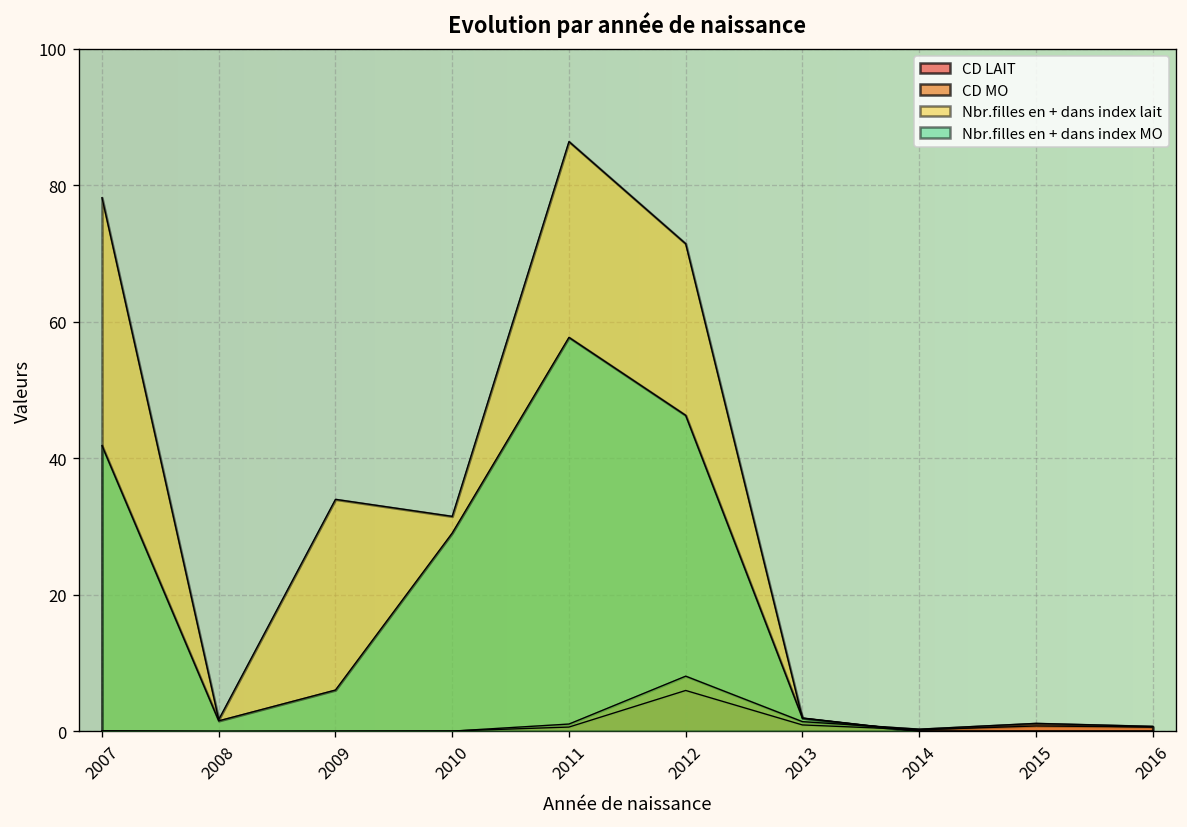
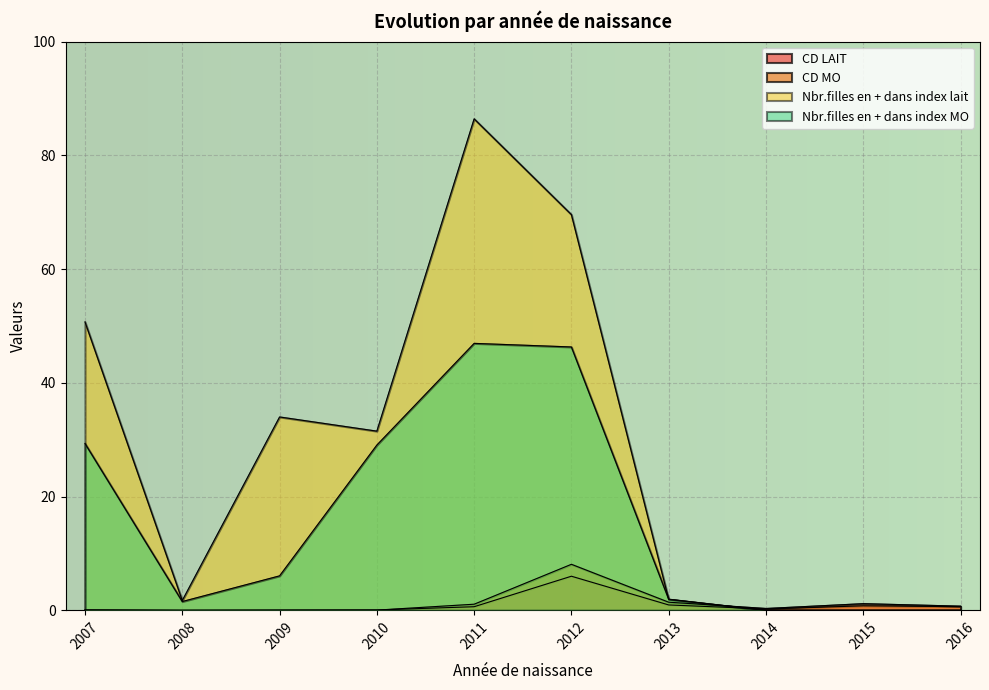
Nbr.filles en + dans index lait, 2007: 78 -> 51
Nbr.filles en + dans index MO, 2007: 42 -> 29
Nbr.filles en + dans index MO, 2011: 58 -> 47
Nbr.filles en + dans index lait, 2012: 71 -> 70
